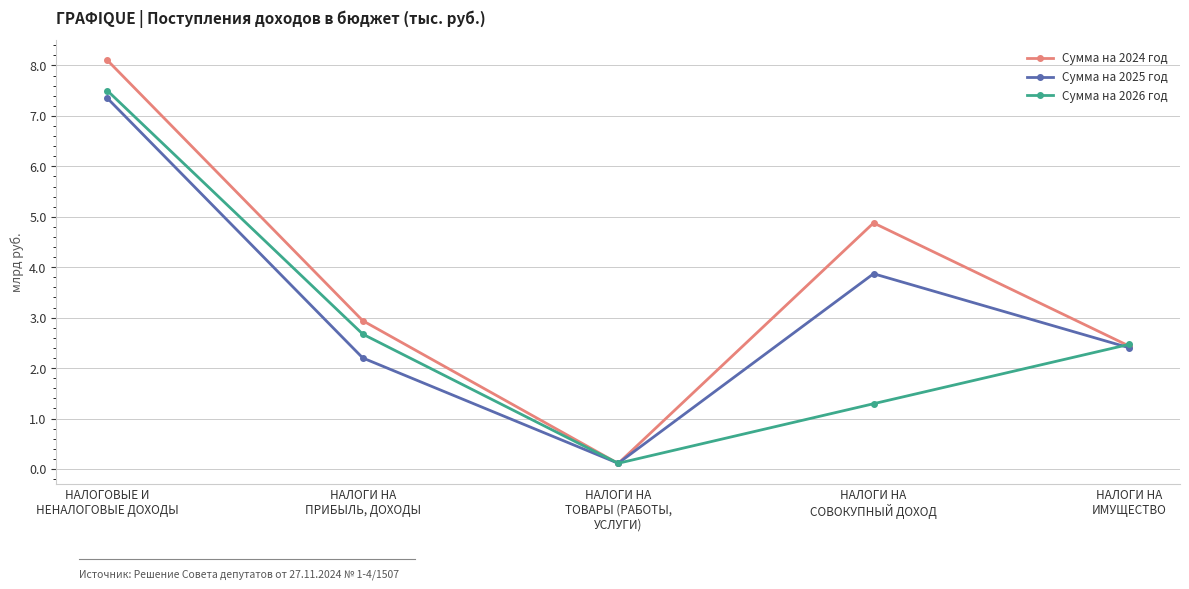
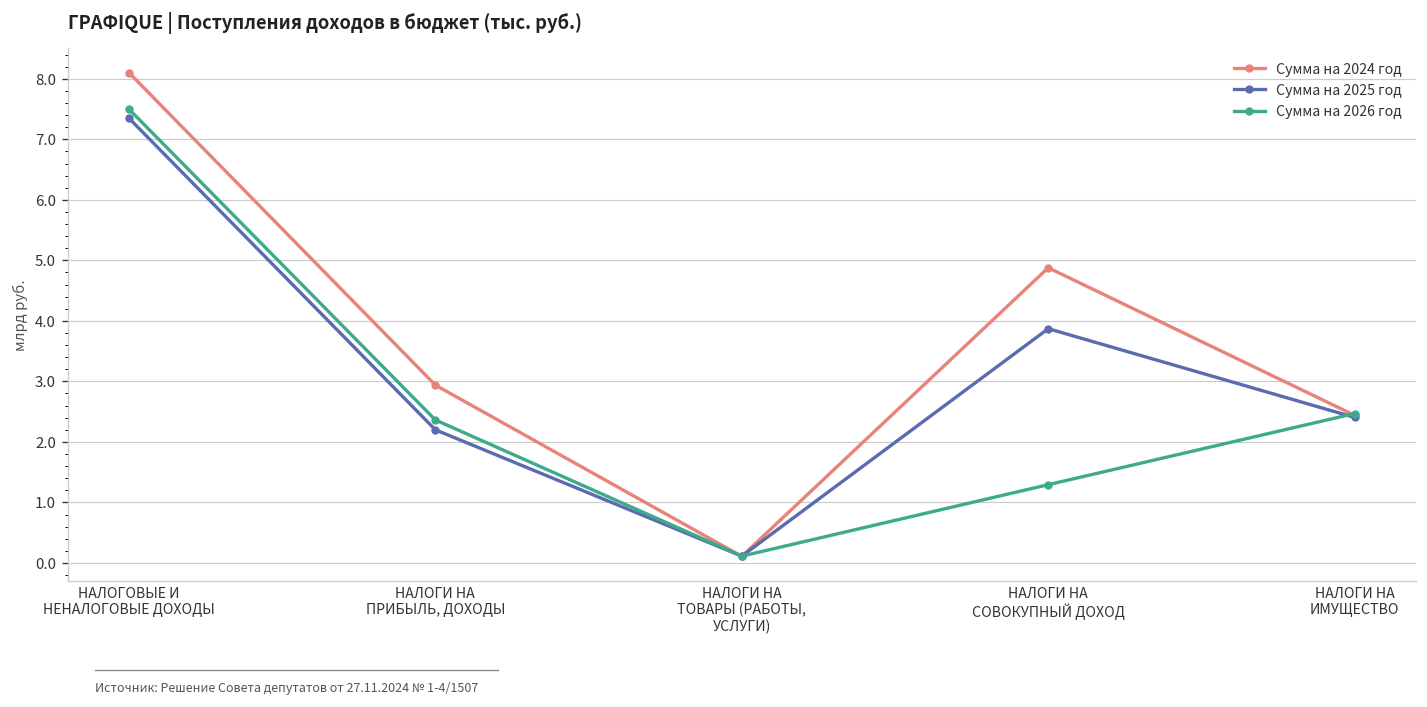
Сумма на 2026 год, НАЛОГИ НА ПРИБЫЛЬ, ДОХОДЫ: 2.7 -> 2.4
